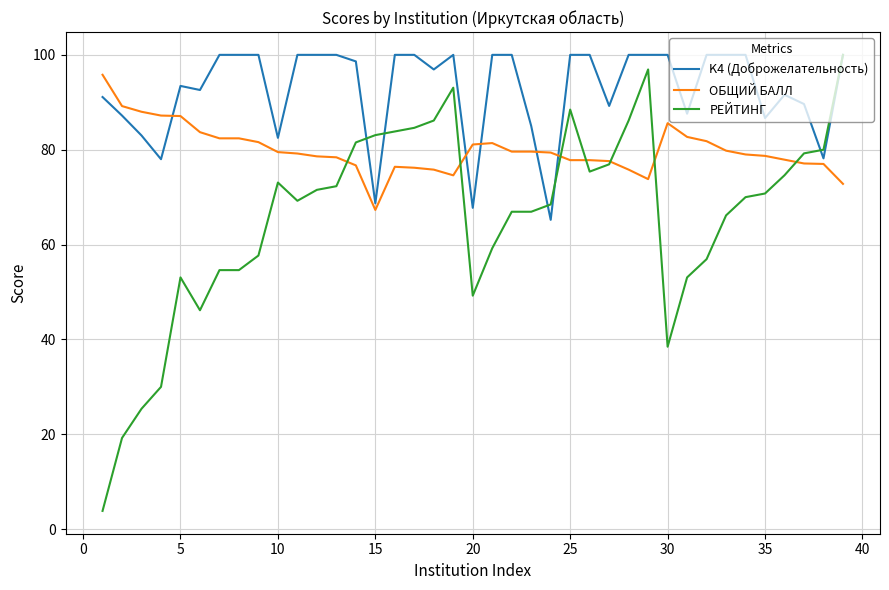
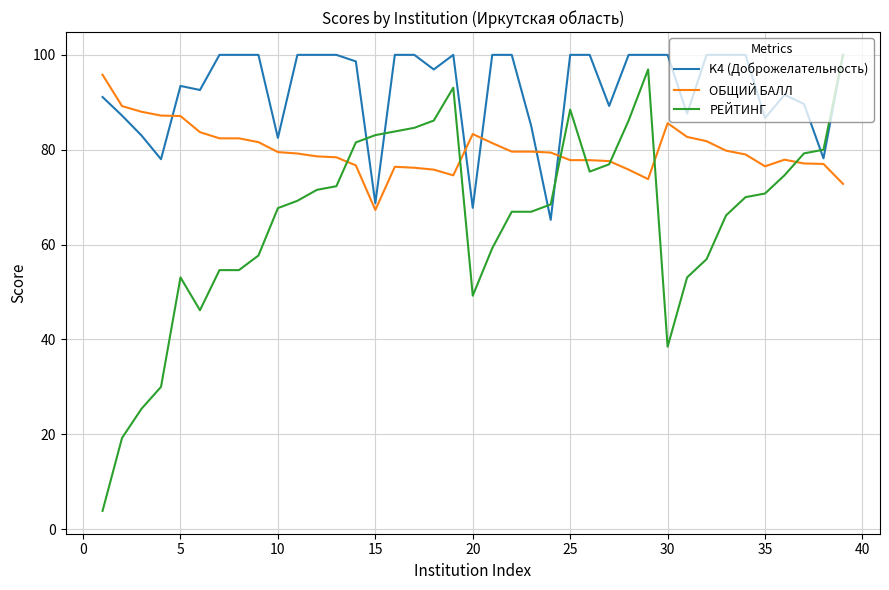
РЕЙТИНГ, 10: 73 -> 68
ОБЩИЙ БАЛЛ, 20: 81 -> 83
ОБЩИЙ БАЛЛ, 35: 79 -> 77
